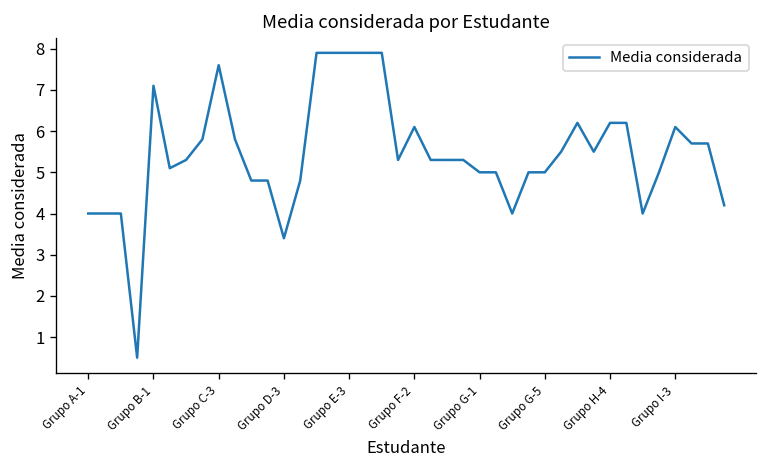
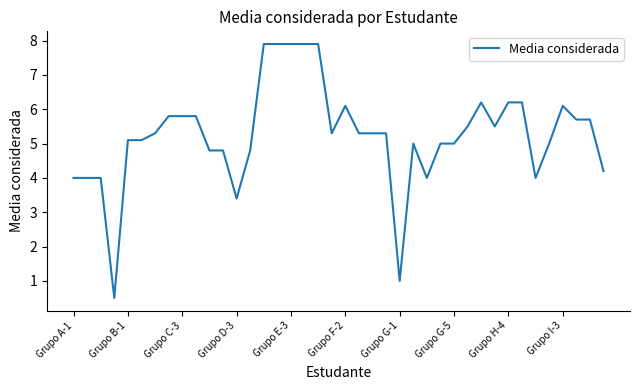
Grupo B-1: 7.1 -> 5.1
Grupo C-3: 7.6 -> 5.8
Grupo G-1: 5 -> 1
